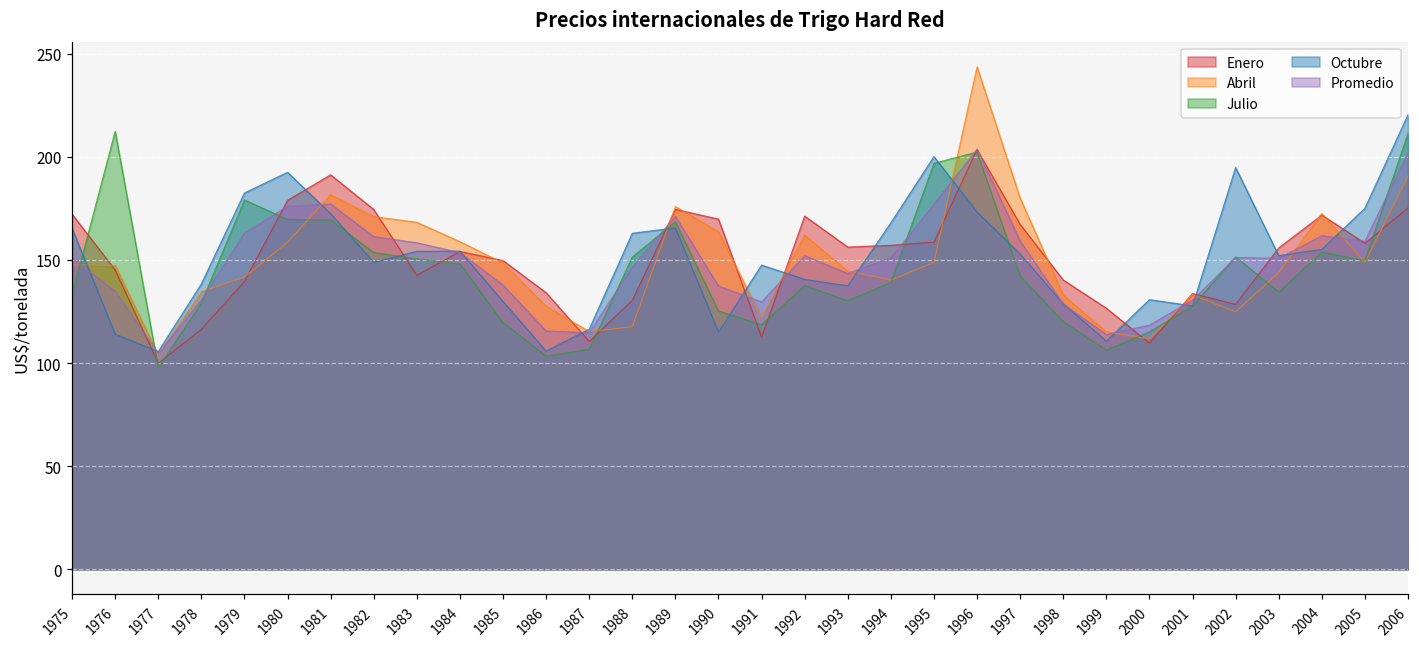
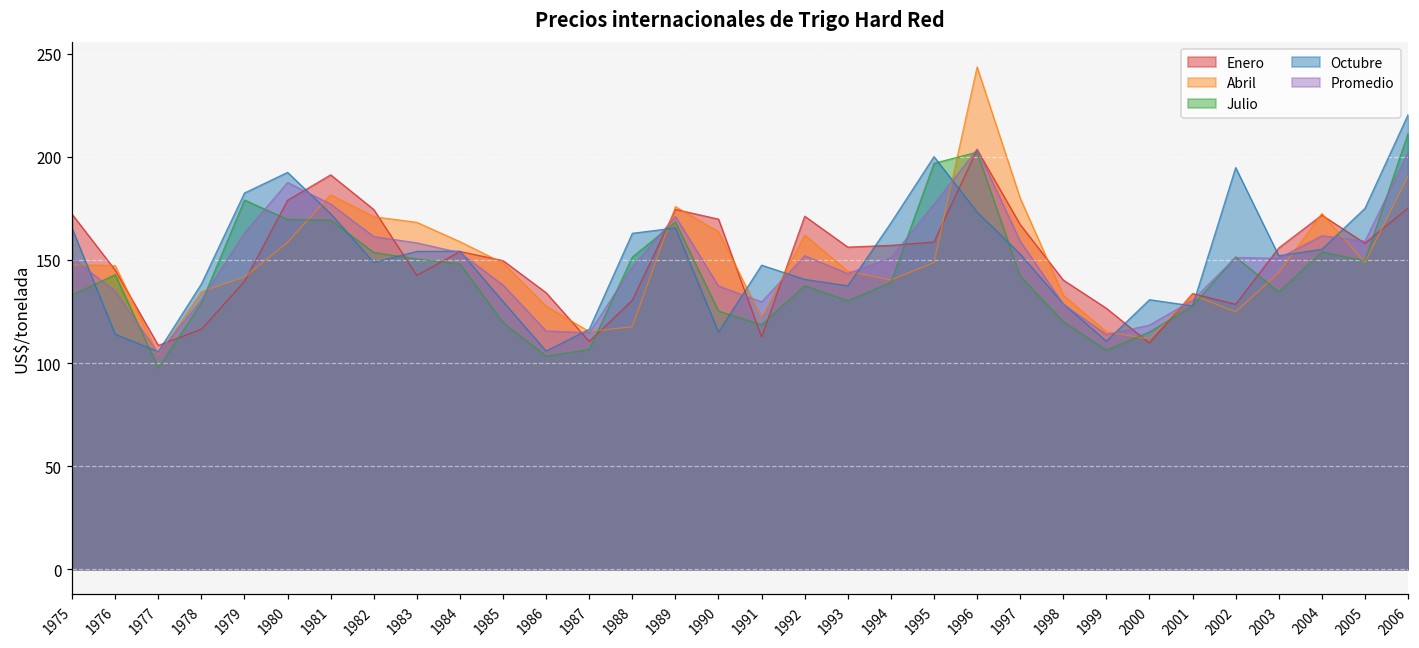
Julio, 1976: 212 -> 143
Enero, 1977: 100 -> 109
Promedio, 1980: 176 -> 188
